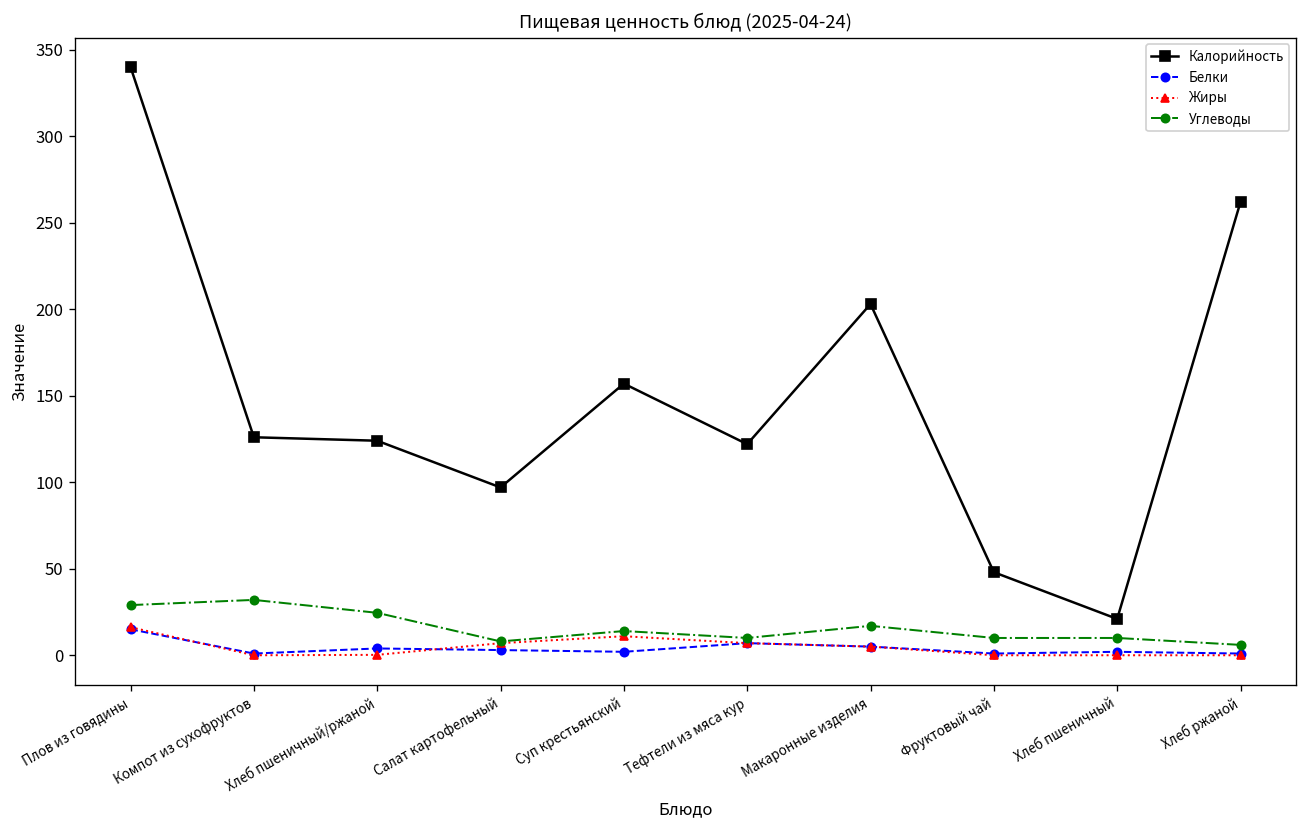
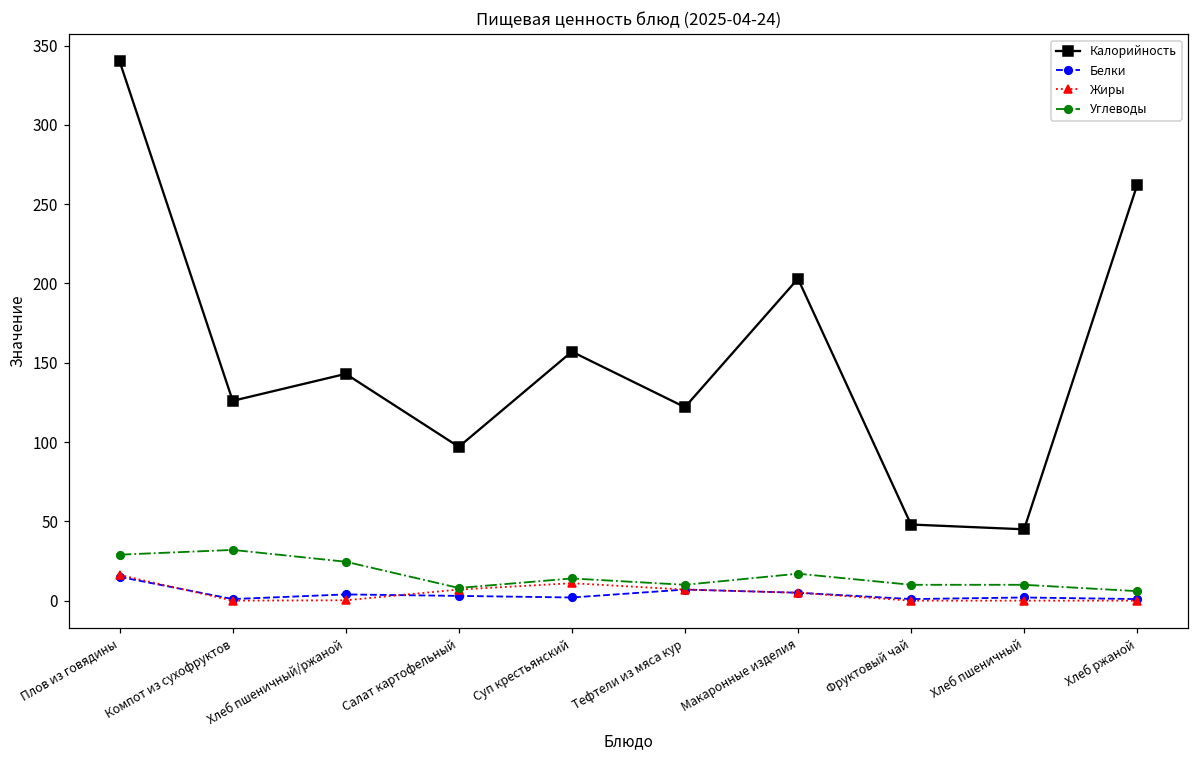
Калорийность, Хлеб пшеничный/ржаной: 124 -> 143
Калорийность, Хлеб пшеничный: 21 -> 45
